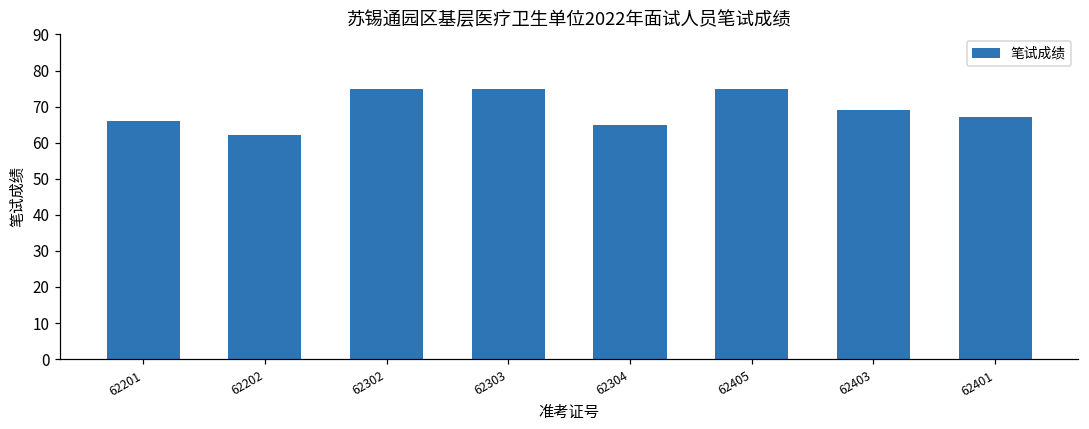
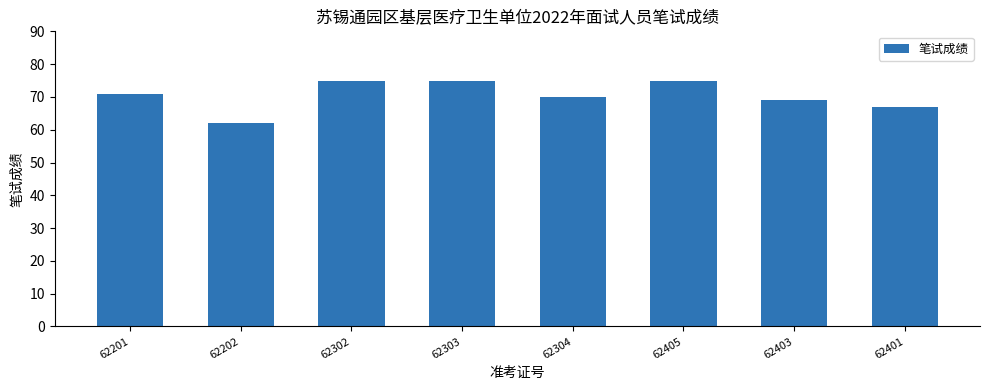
62201: 66 -> 71
62304: 65 -> 70
